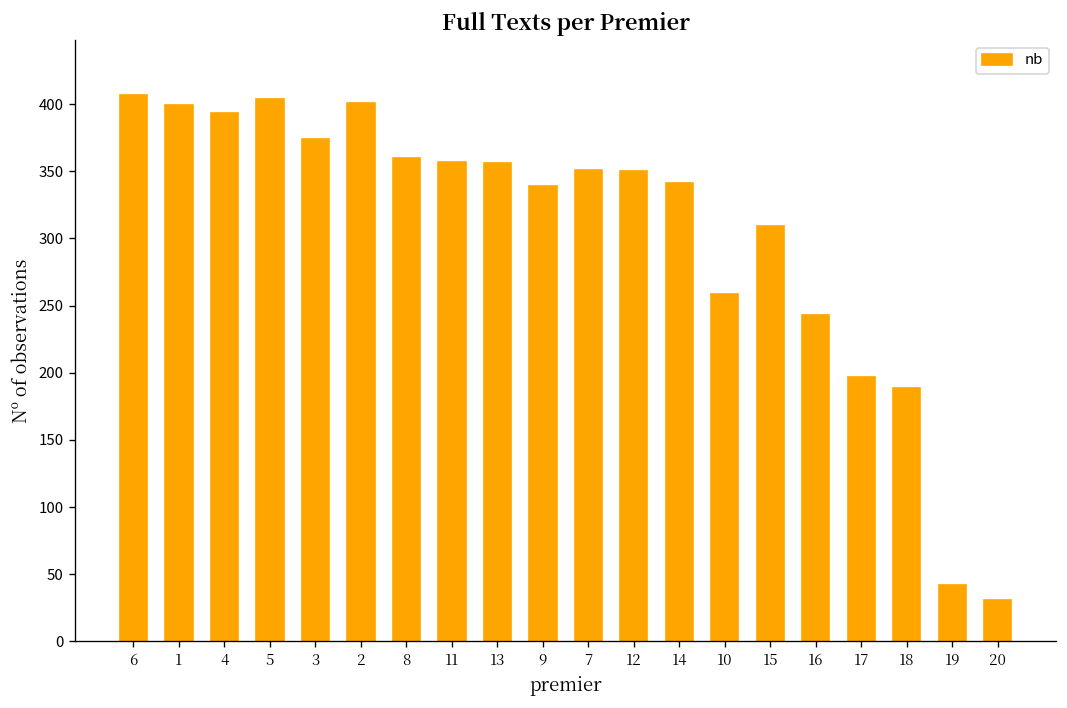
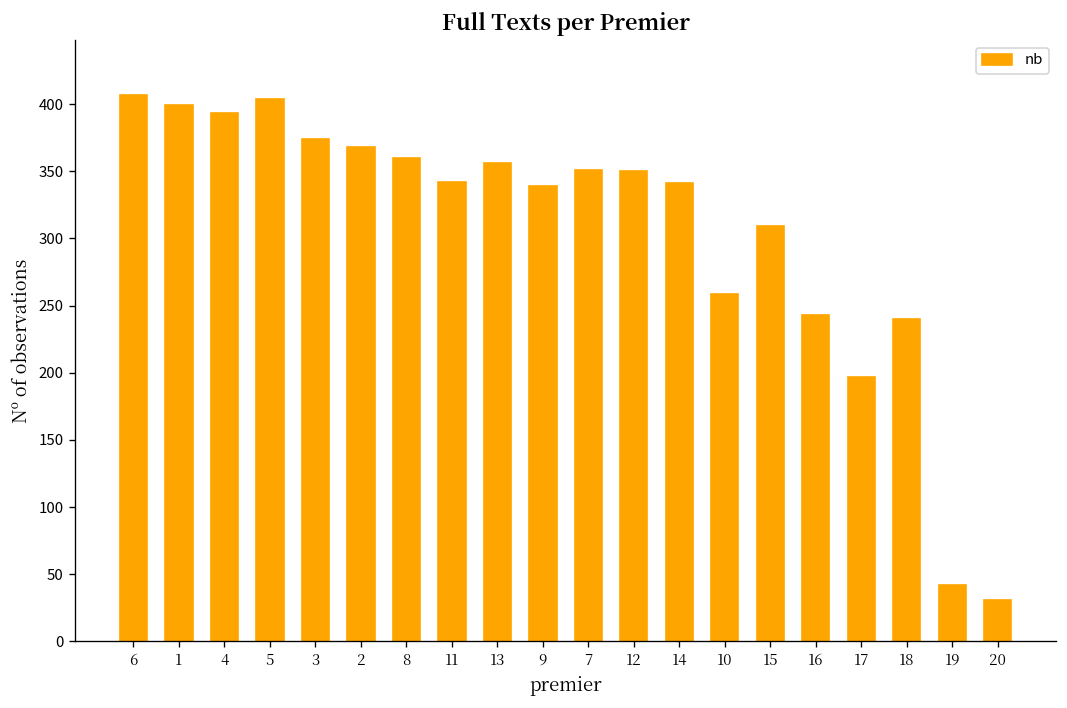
2: 401 -> 368
11: 357 -> 342
18: 189 -> 240
